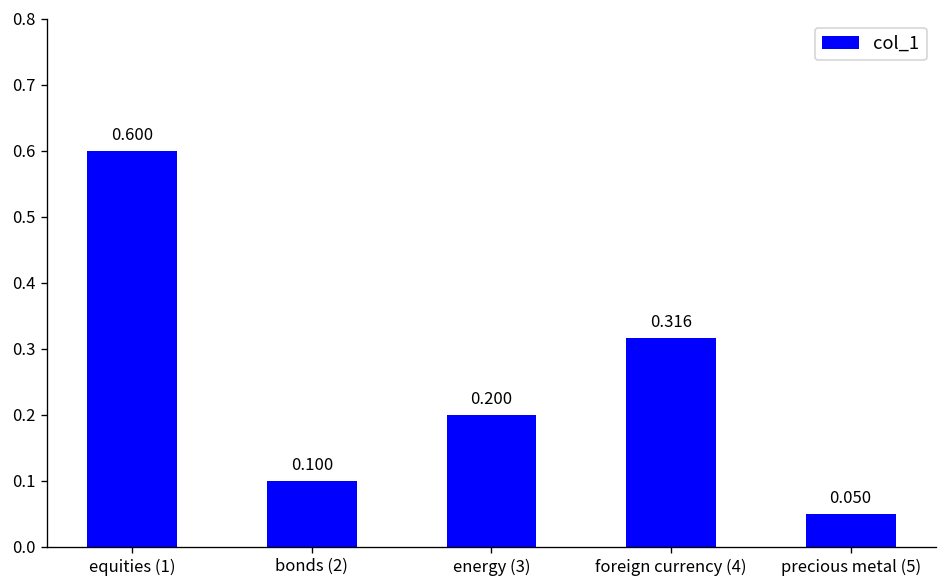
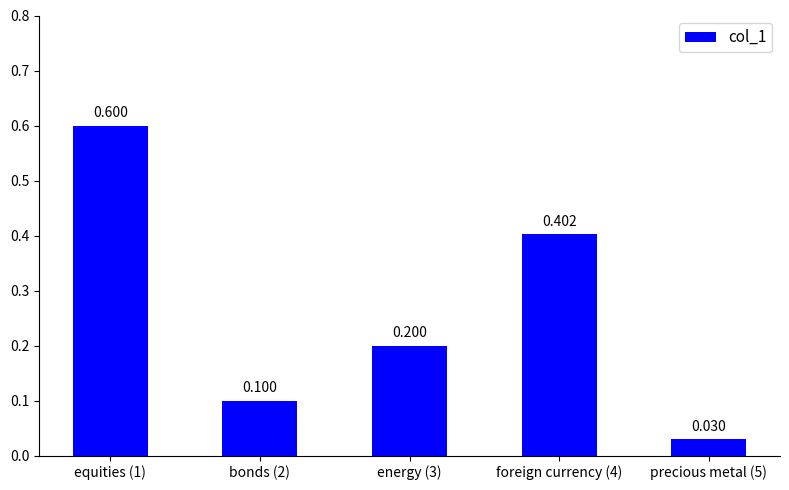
foreign currency (4): 0.316 -> 0.402
precious metal (5): 0.050 -> 0.030
